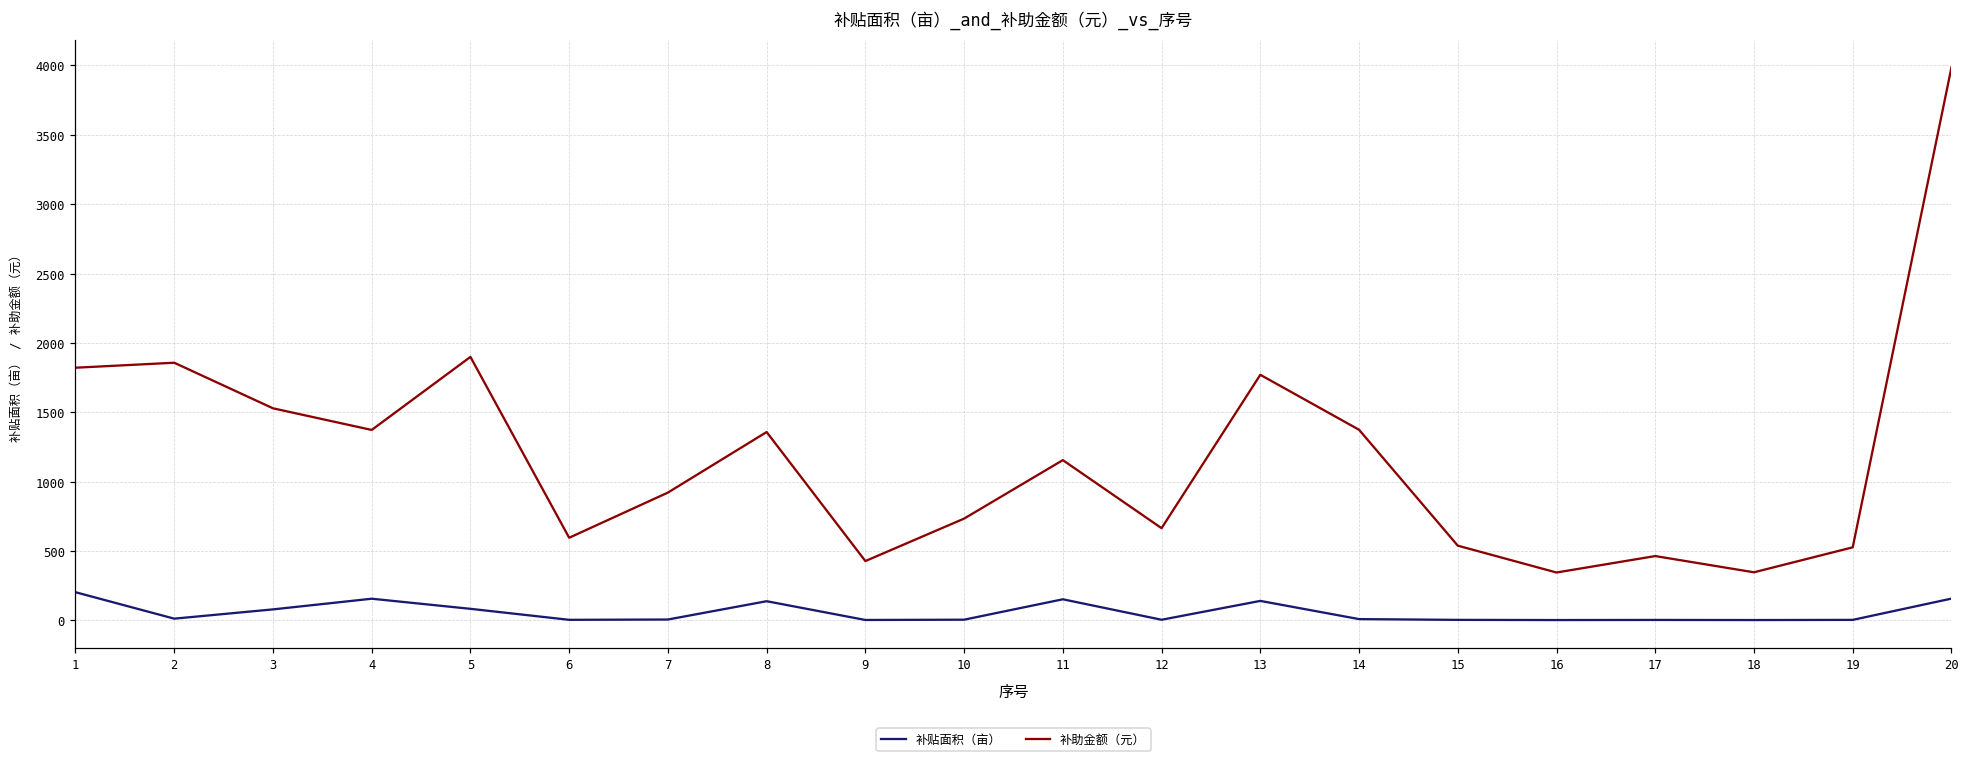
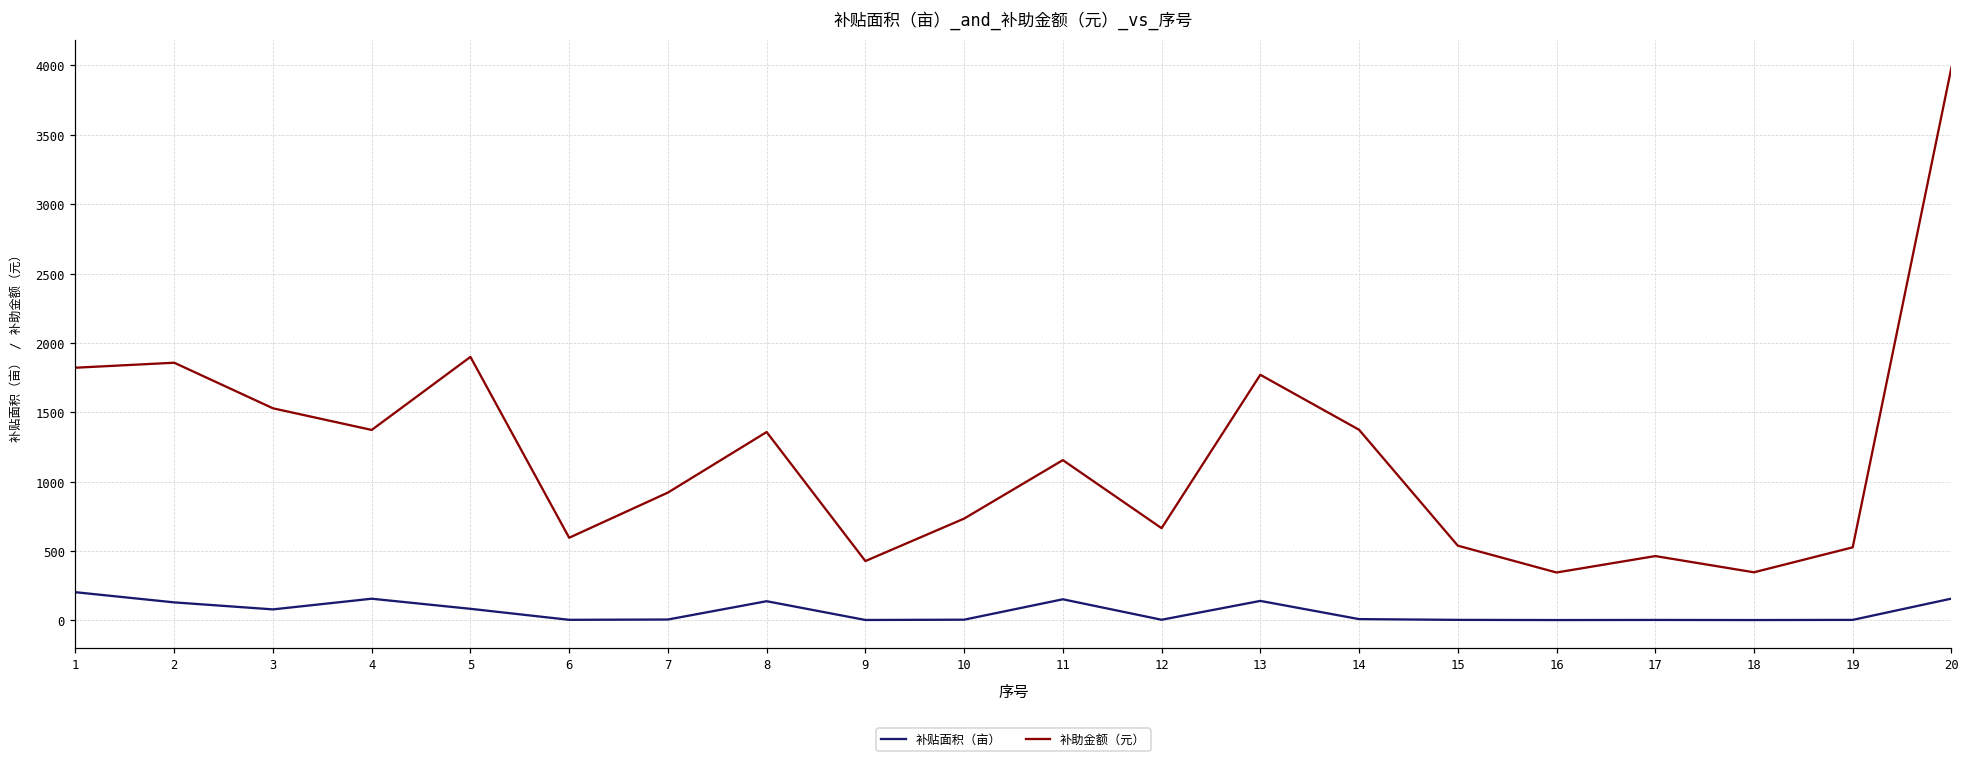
补贴面积（亩）, 2: 10 -> 130
